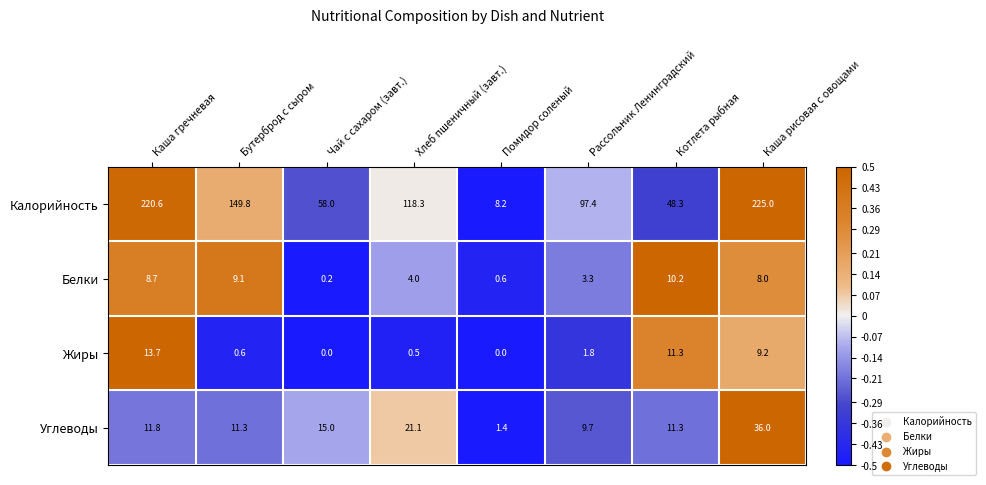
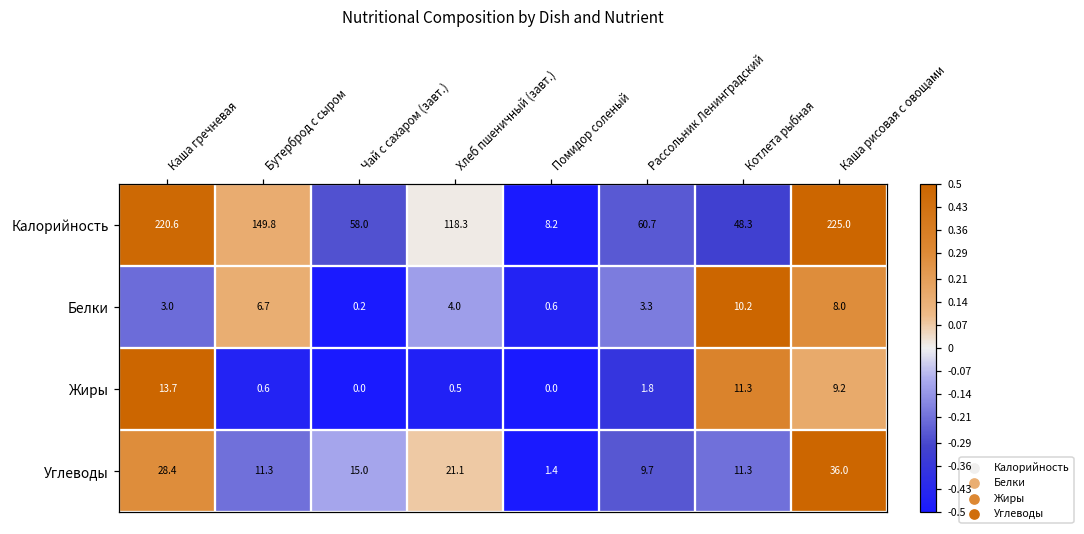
Калорийность, Рассольник Ленинградский: 97.4 -> 60.7
Белки, Каша гречневая: 8.7 -> 3.0
Белки, Бутерброд с сыром: 9.1 -> 6.7
Углеводы, Каша гречневая: 11.8 -> 28.4
